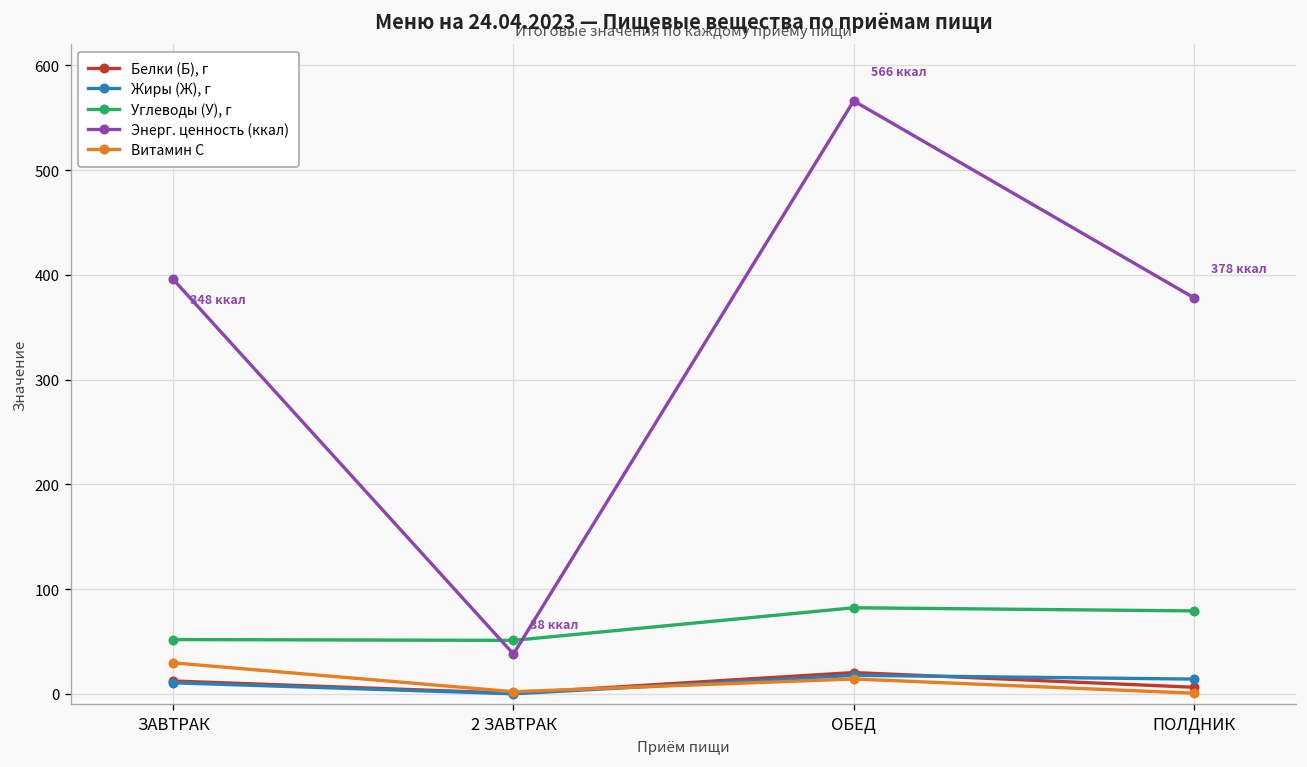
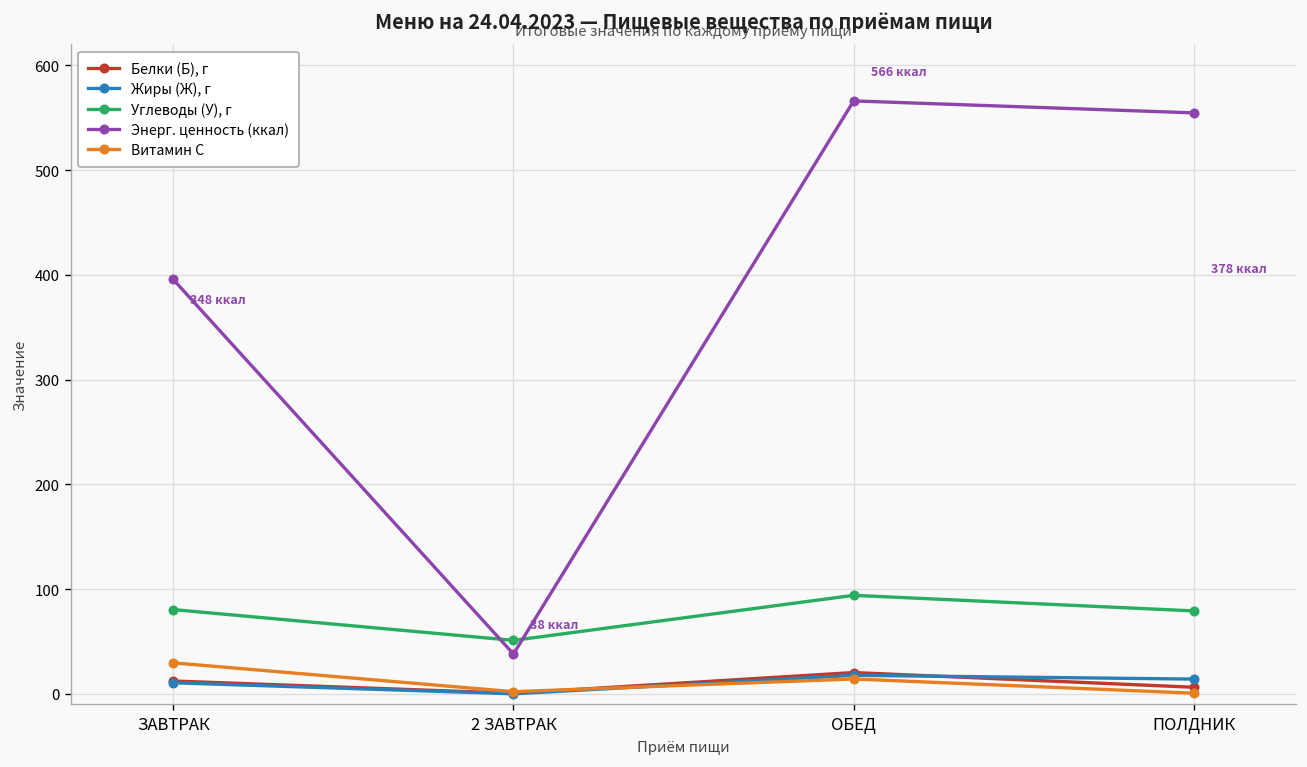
Углеводы (У), г, ЗАВТРАК: 50 -> 80
Углеводы (У), г, ОБЕД: 80 -> 90
Энерг. ценность (ккал), ПОЛДНИК: 380 -> 550
